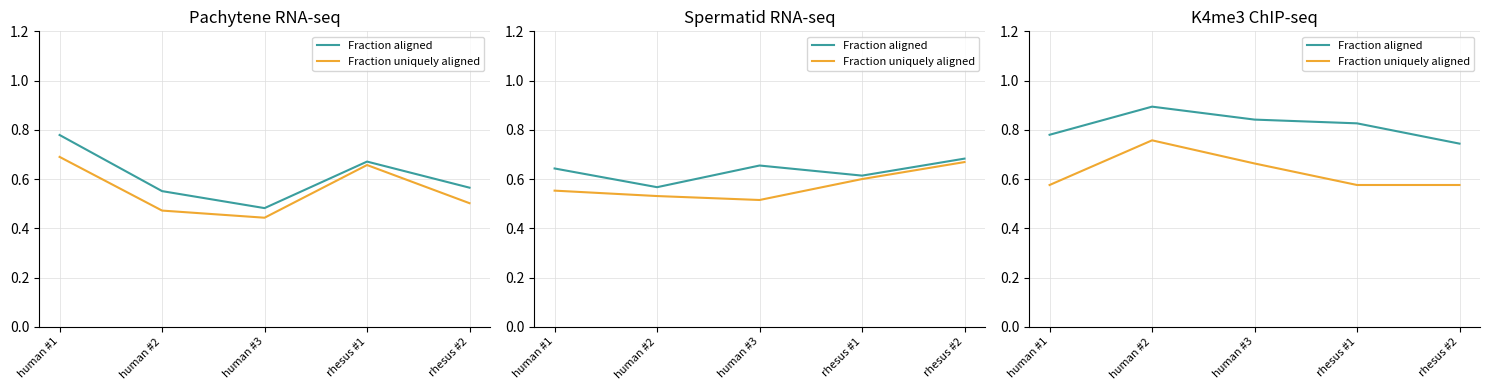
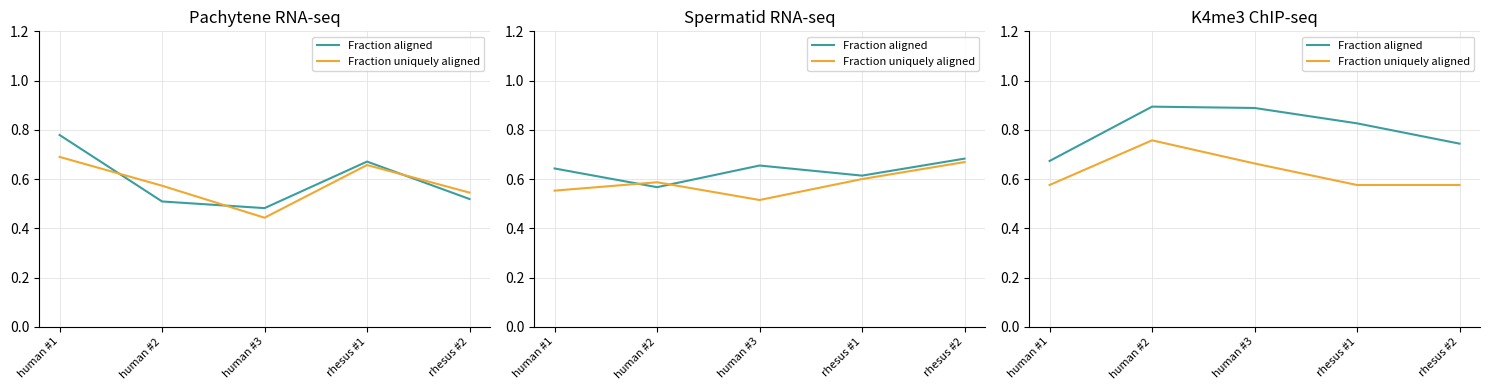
Pachytene RNA-seq, Fraction aligned, human #2: 0.55 -> 0.51
Pachytene RNA-seq, Fraction uniquely aligned, human #2: 0.47 -> 0.57
Pachytene RNA-seq, Fraction aligned, rhesus #2: 0.57 -> 0.52
Pachytene RNA-seq, Fraction uniquely aligned, rhesus #2: 0.50 -> 0.55
Spermatid RNA-seq, Fraction uniquely aligned, human #2: 0.53 -> 0.59
K4me3 ChIP-seq, Fraction aligned, human #1: 0.78 -> 0.67
K4me3 ChIP-seq, Fraction aligned, human #3: 0.84 -> 0.89
